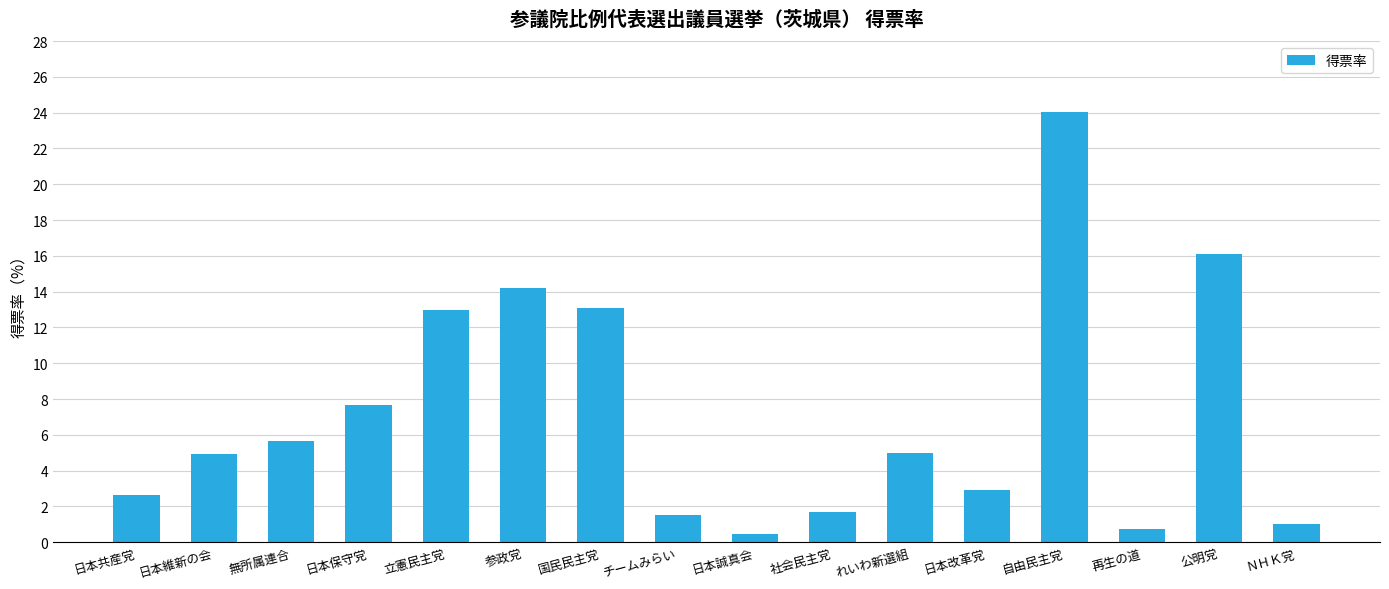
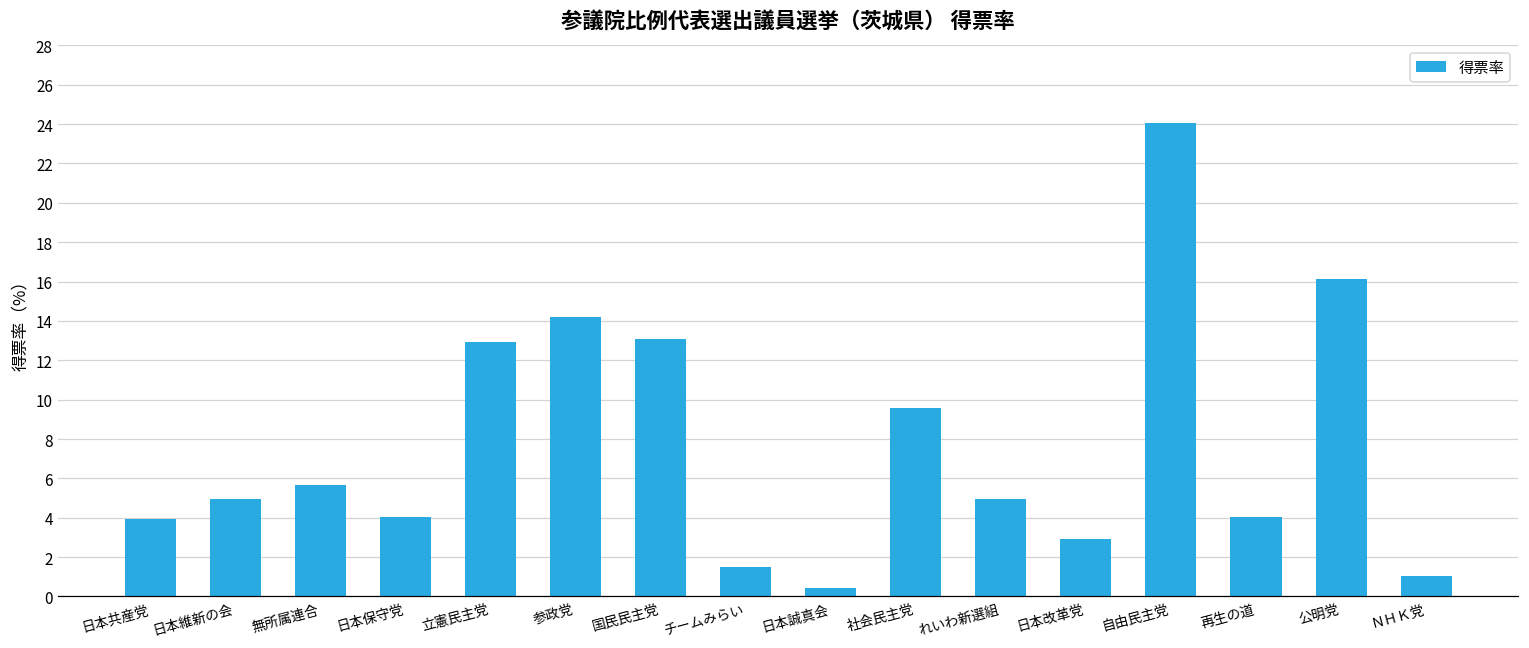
日本共産党: 2.6 -> 3.9
日本保守党: 7.7 -> 4.0
社会民主党: 1.7 -> 9.6
再生の道: 0.7 -> 4.0
